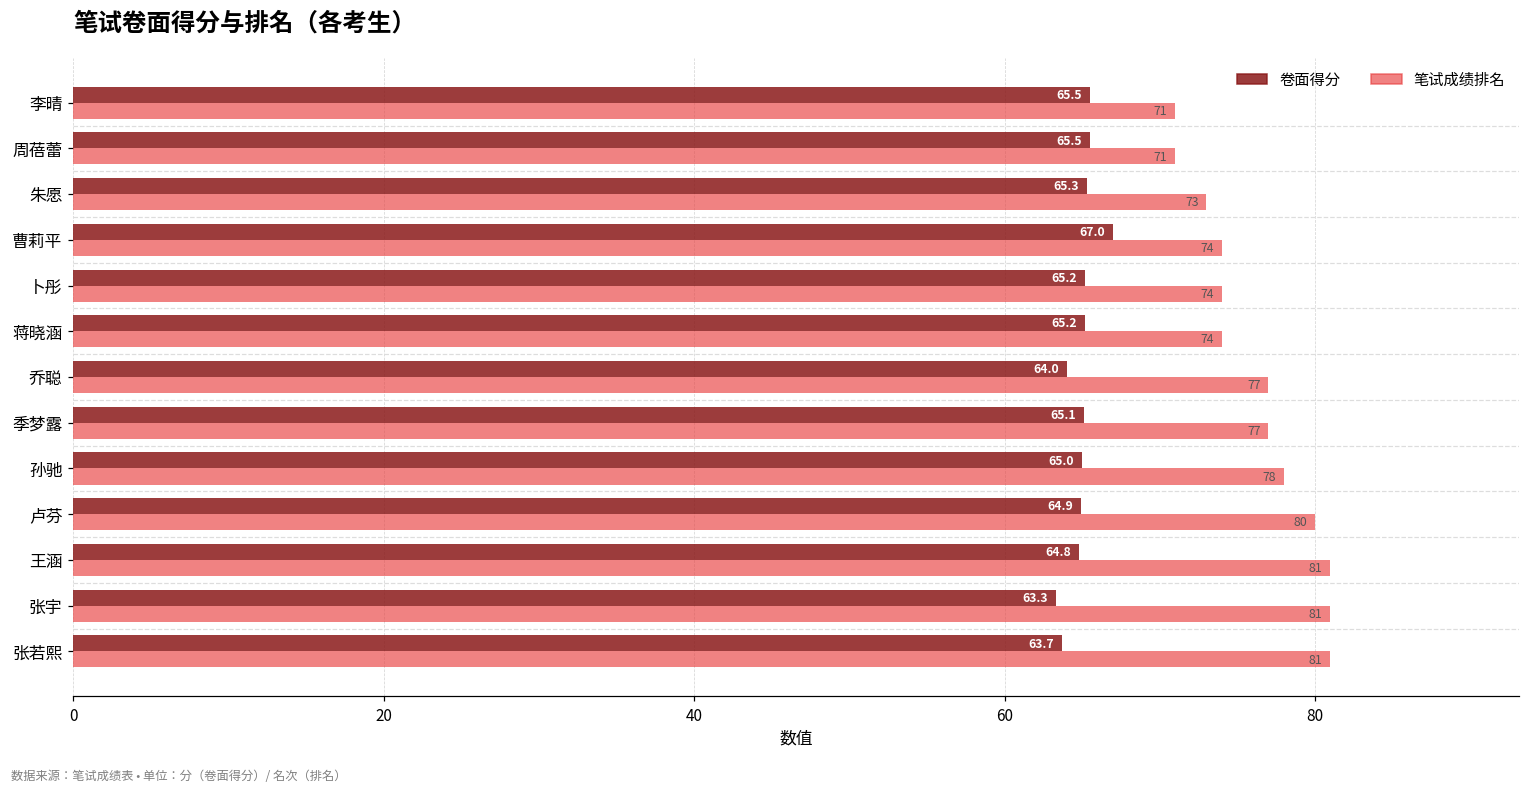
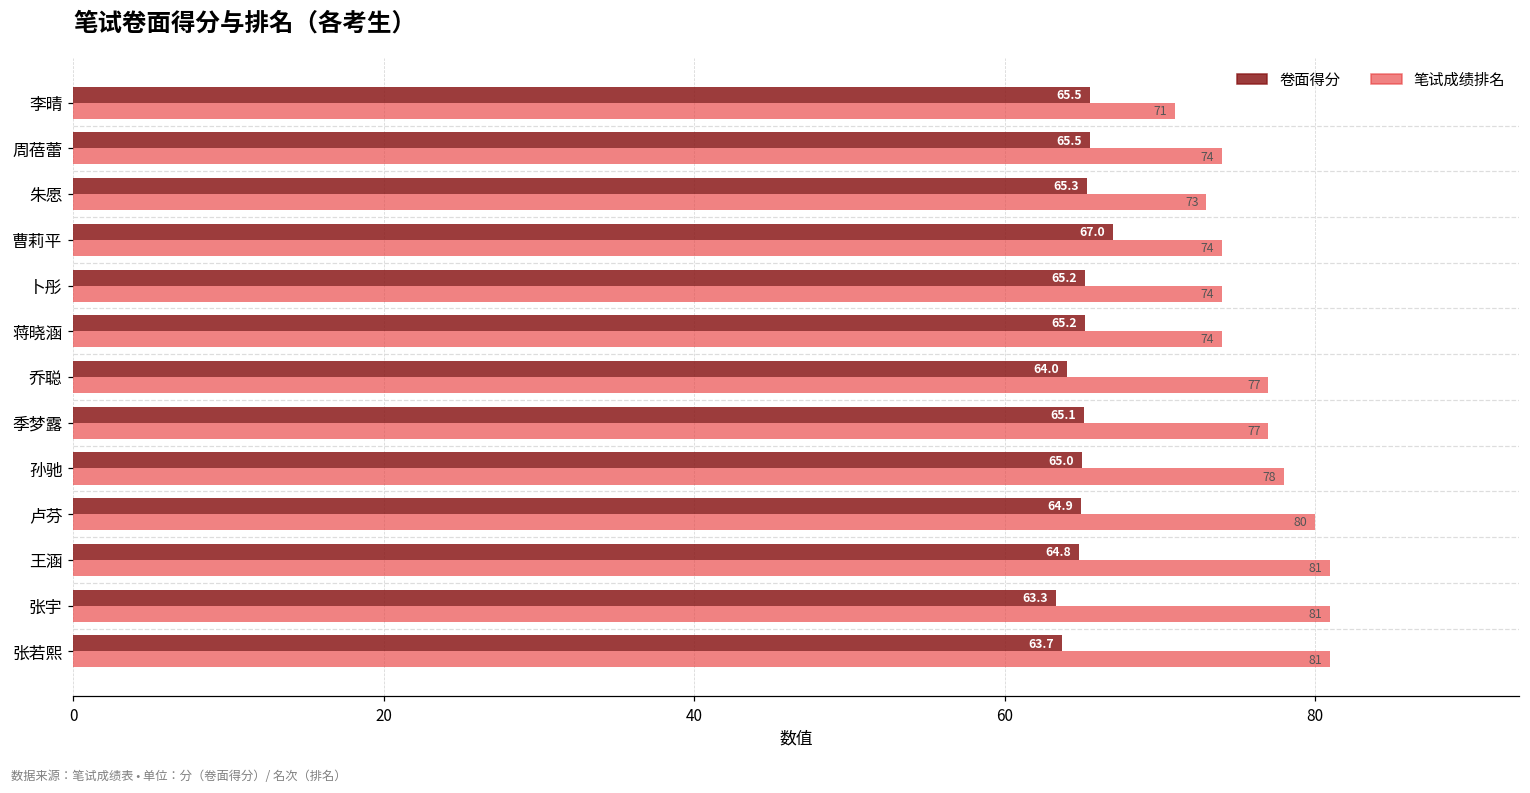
笔试成绩排名, 周蓓蕾: 71 -> 74
